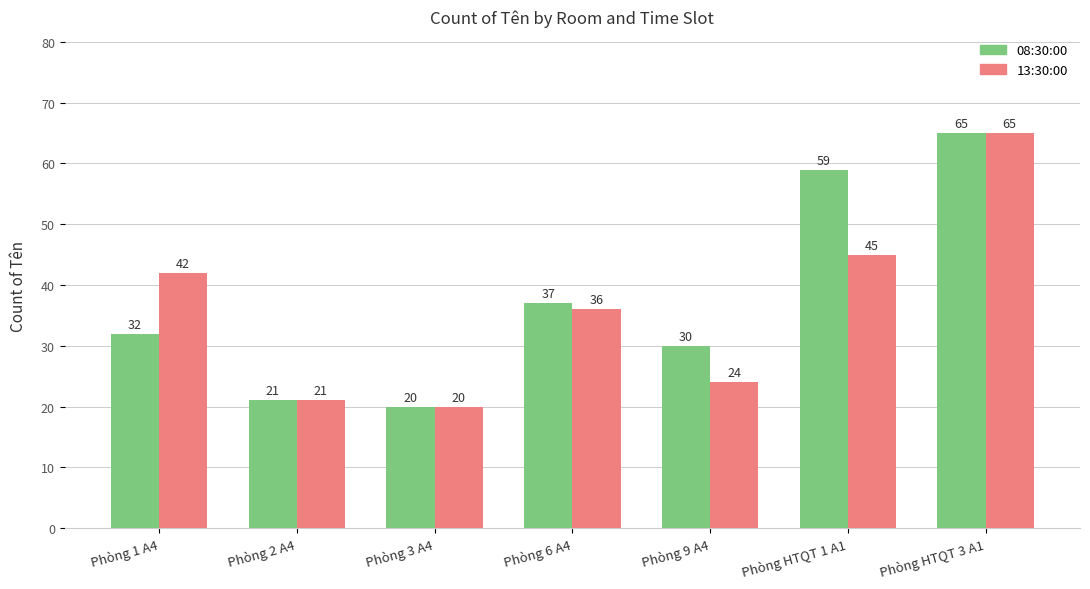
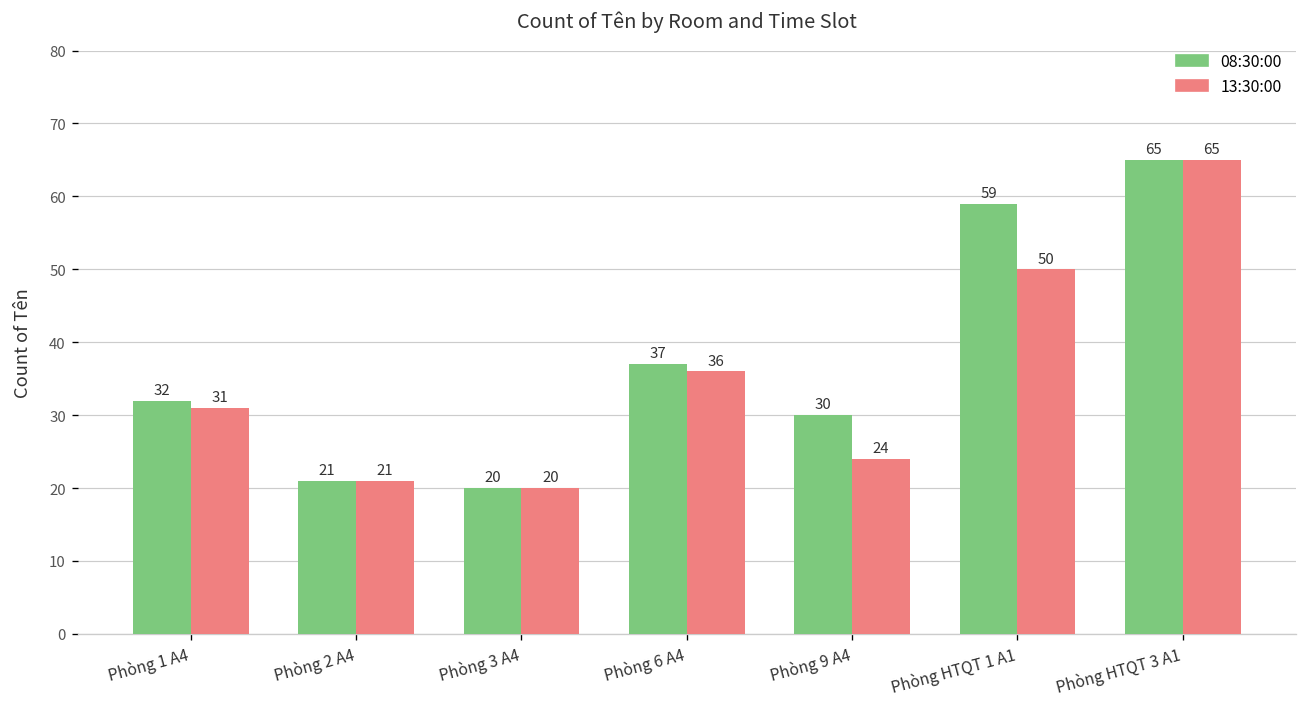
13:30:00, Phòng 1 A4: 42 -> 31
13:30:00, Phòng HTQT 1 A1: 45 -> 50
